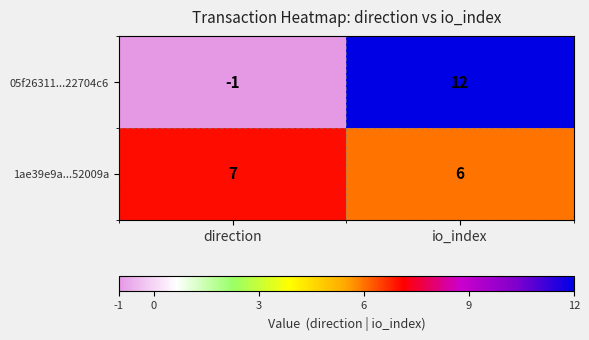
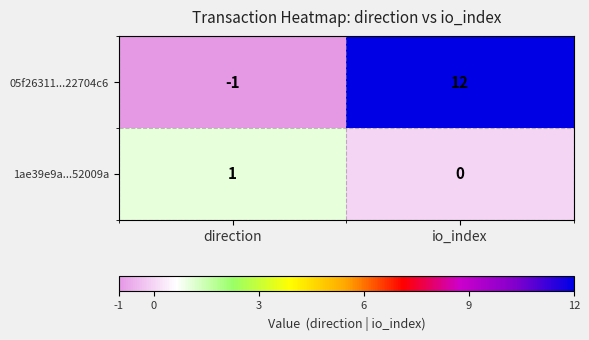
1ae39e9a...52009a, direction: 7 -> 1
1ae39e9a...52009a, io_index: 6 -> 0
